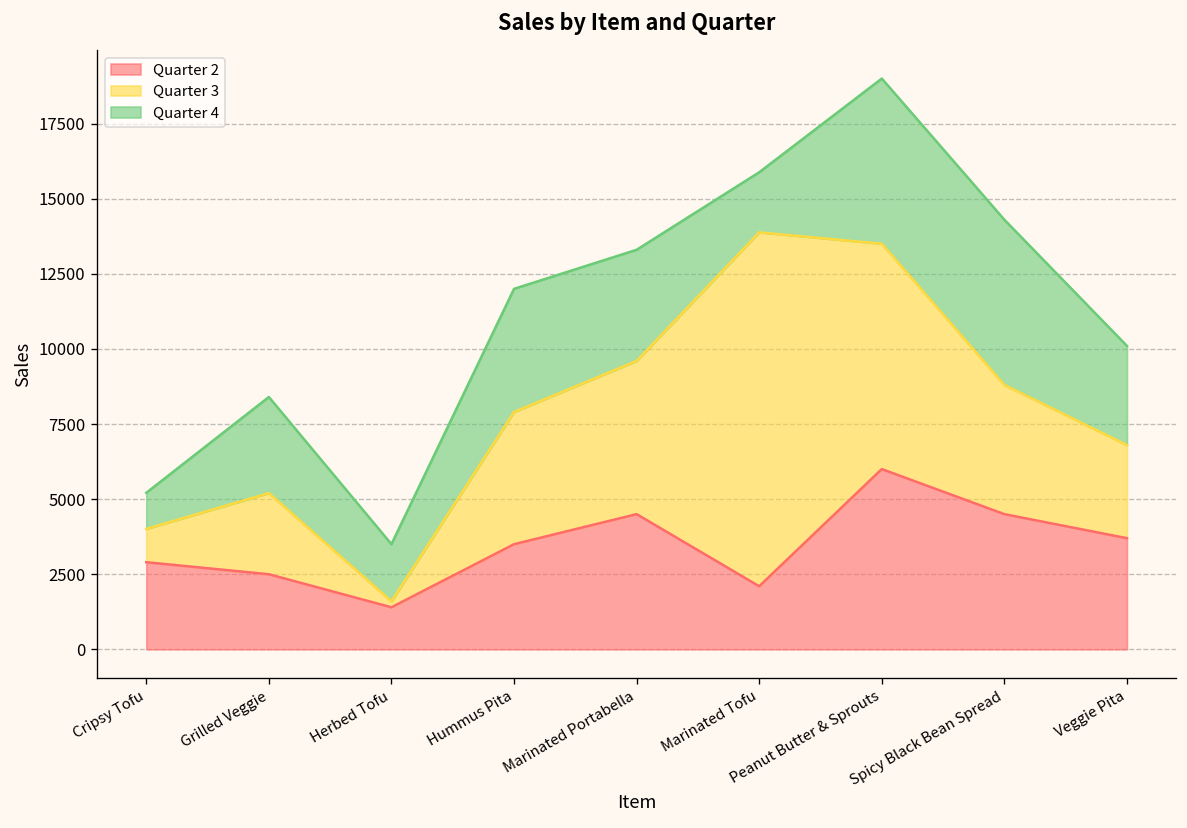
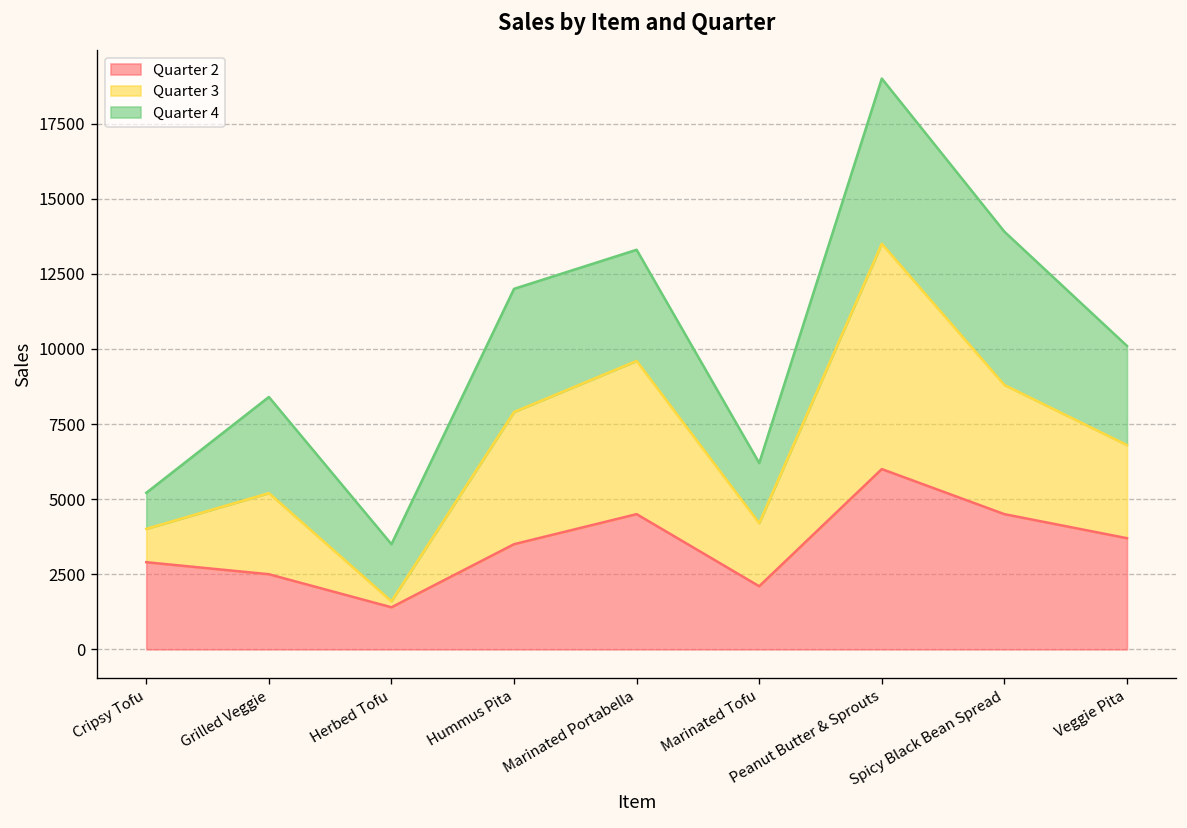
Quarter 3, Marinated Tofu: 11800 -> 2100
Quarter 4, Spicy Black Bean Spread: 5500 -> 5100
